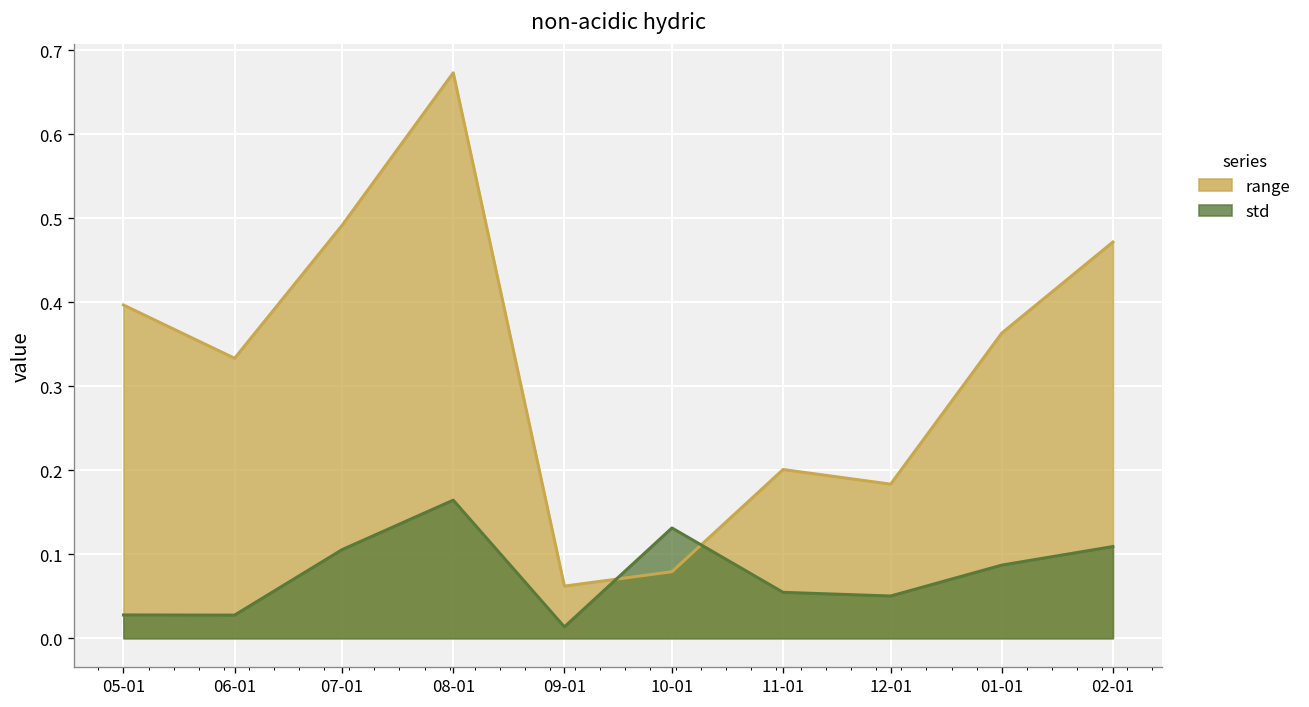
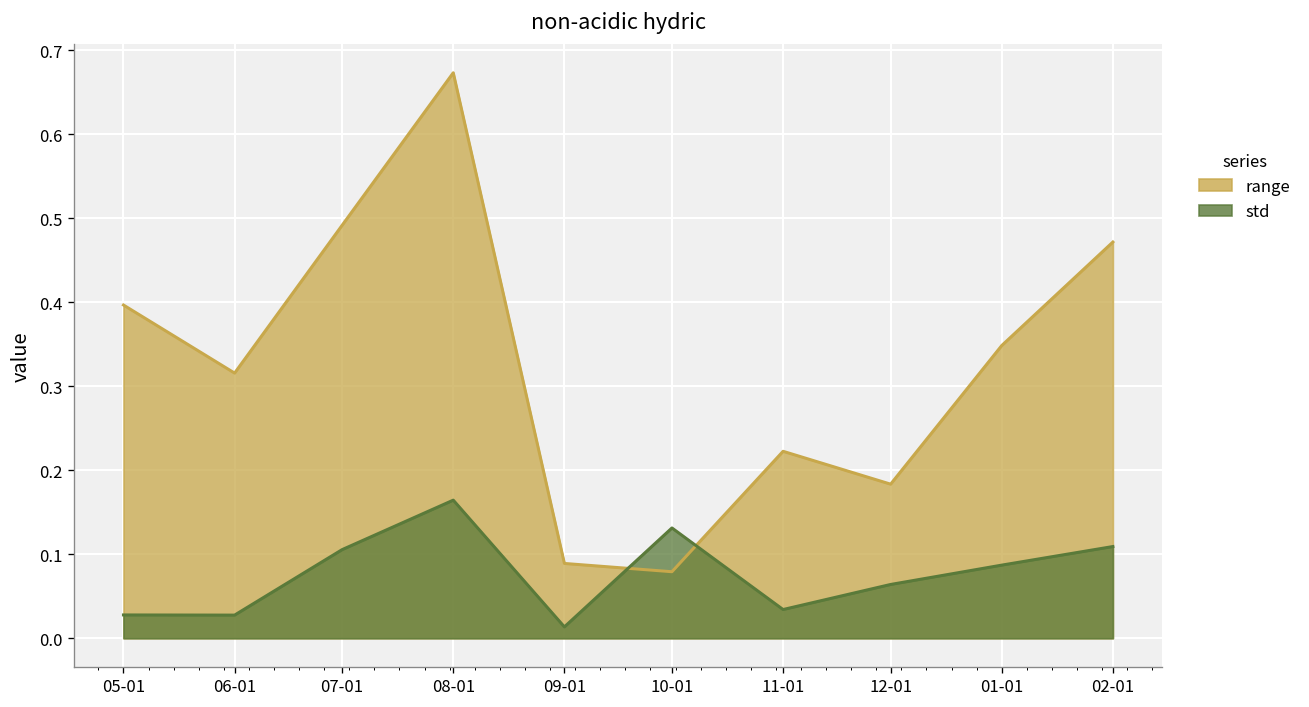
range, 06-01: 0.33 -> 0.32
range, 09-01: 0.06 -> 0.09
range, 11-01: 0.20 -> 0.22
std, 11-01: 0.05 -> 0.03
std, 12-01: 0.05 -> 0.06
range, 01-01: 0.36 -> 0.35
